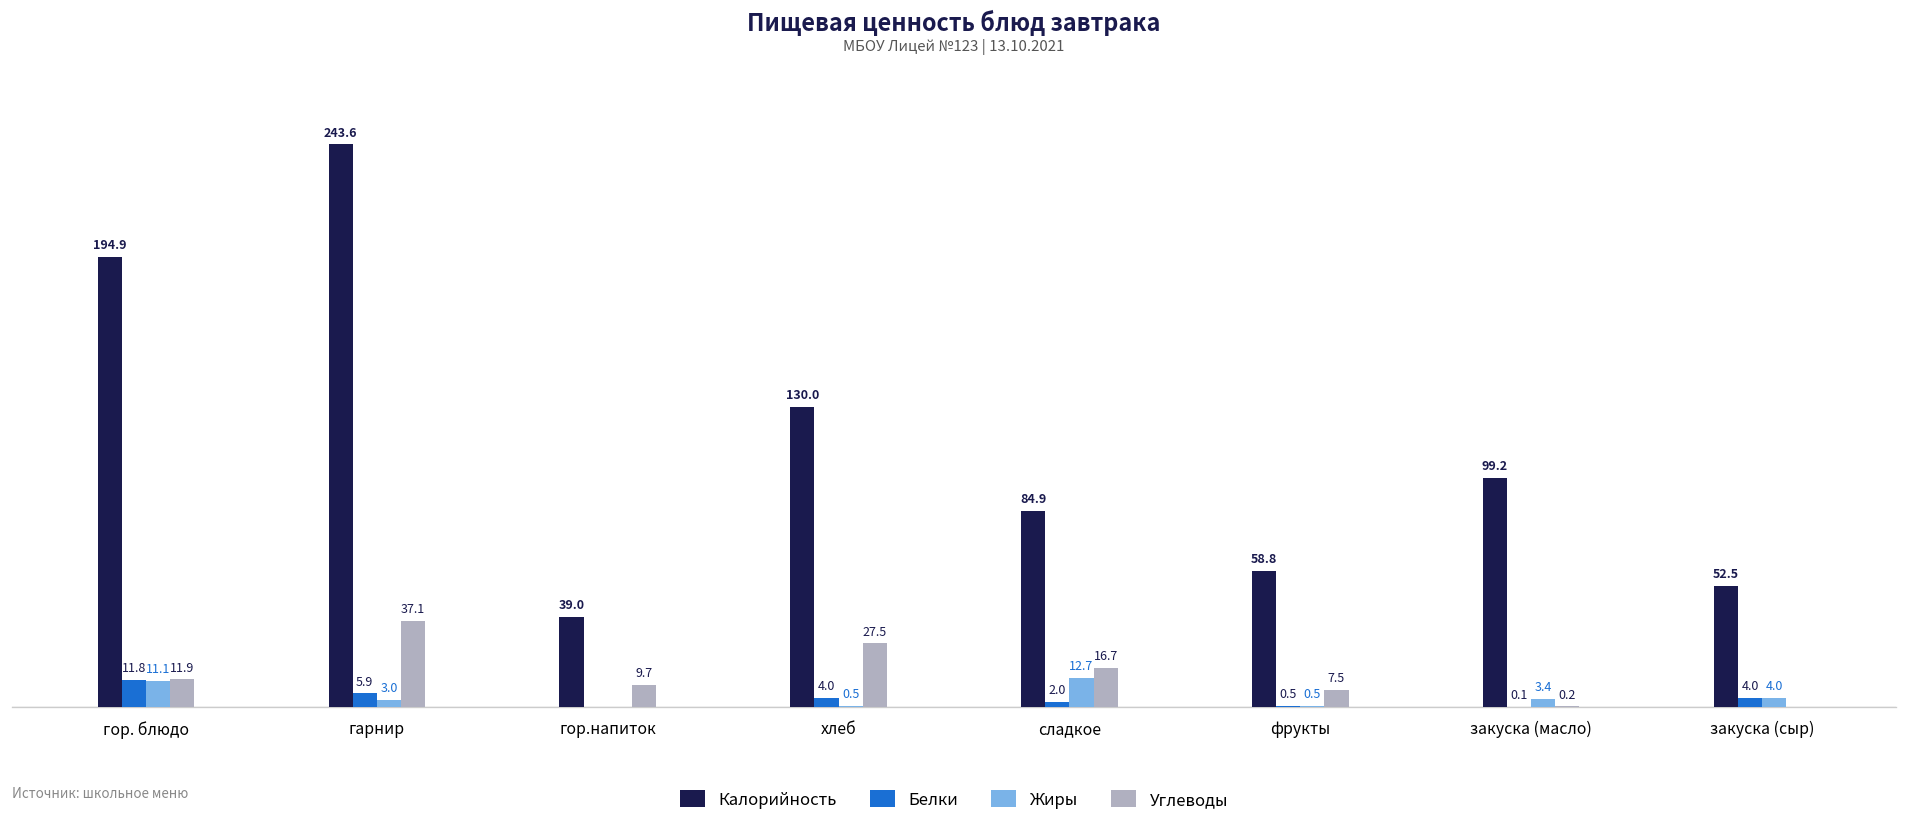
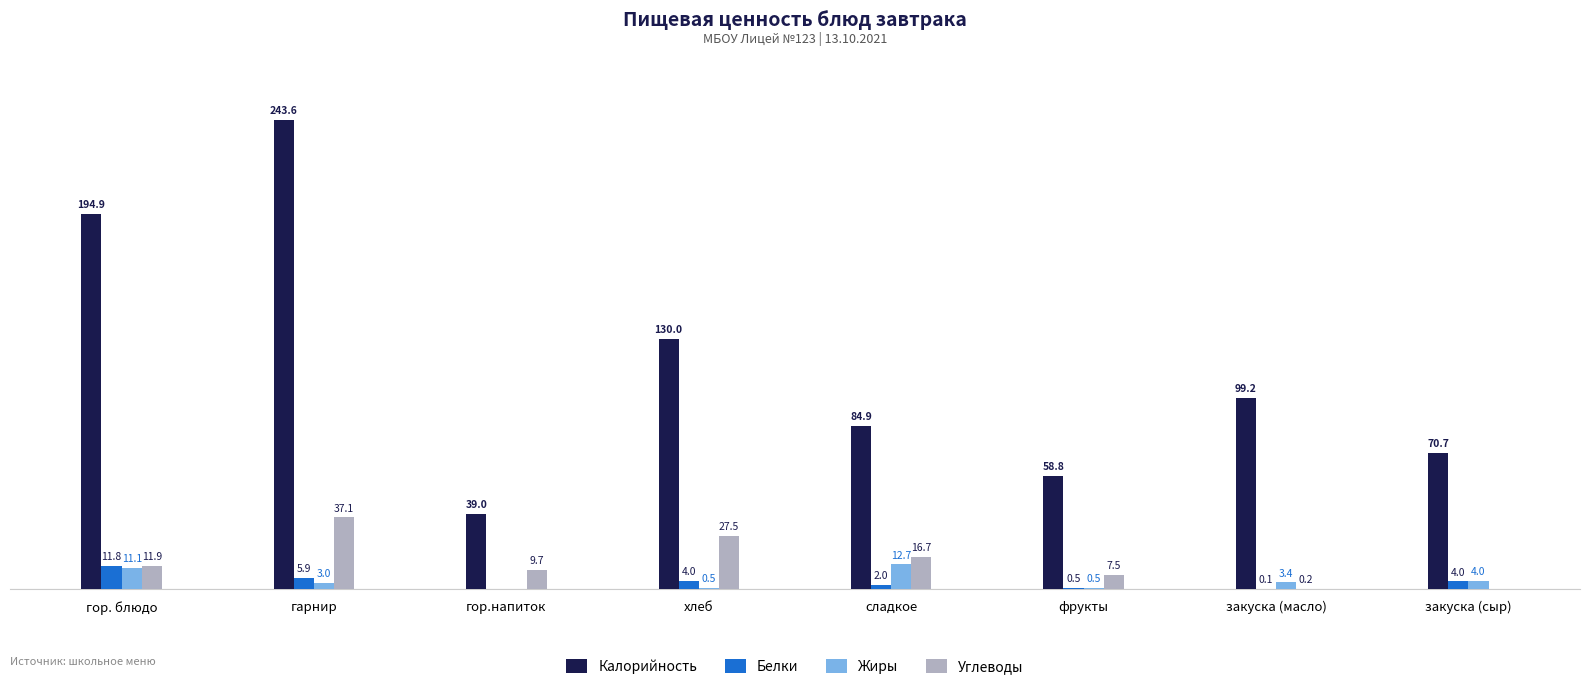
Калорийность, закуска (сыр): 52.5 -> 70.7
